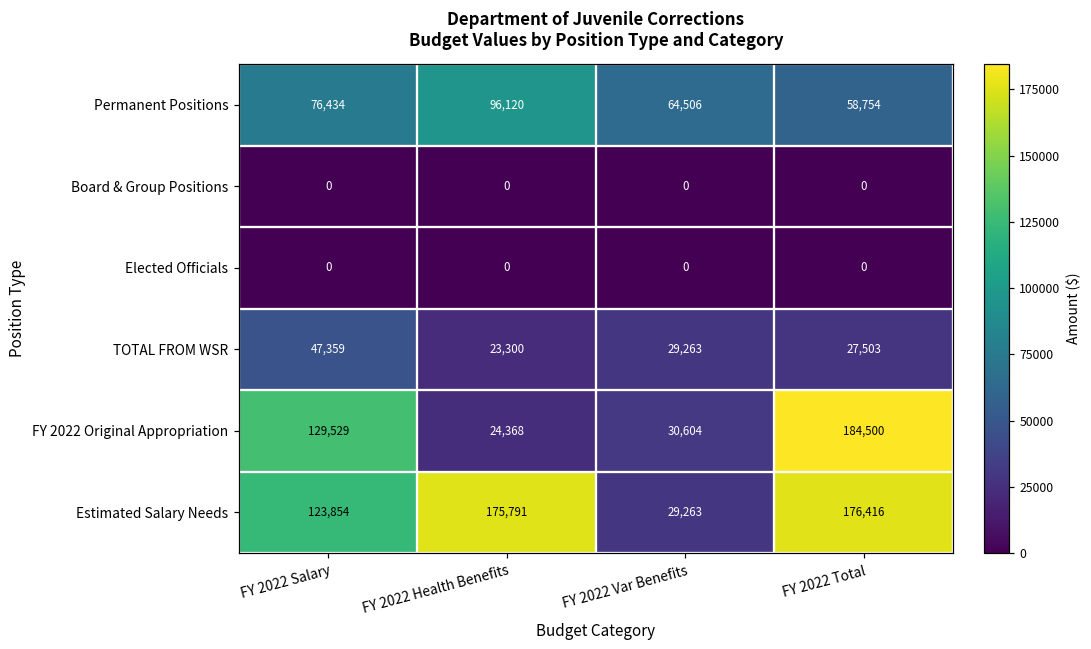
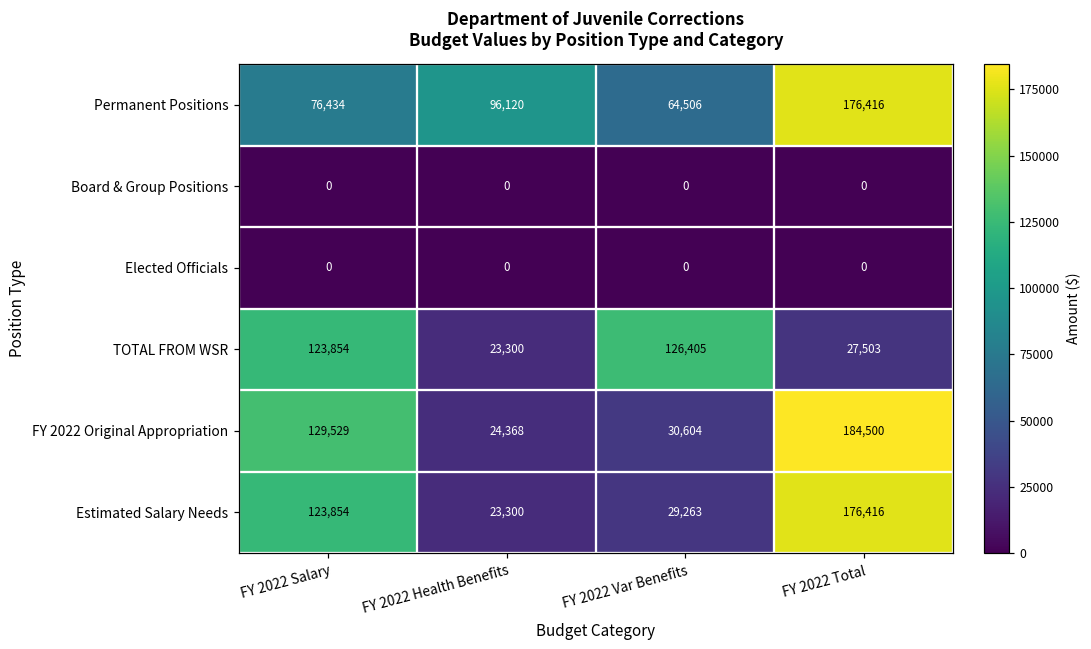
Permanent Positions, FY 2022 Total: 58,754 -> 176,416
TOTAL FROM WSR, FY 2022 Salary: 47,359 -> 123,854
TOTAL FROM WSR, FY 2022 Var Benefits: 29,263 -> 126,405
Estimated Salary Needs, FY 2022 Health Benefits: 175,791 -> 23,300
